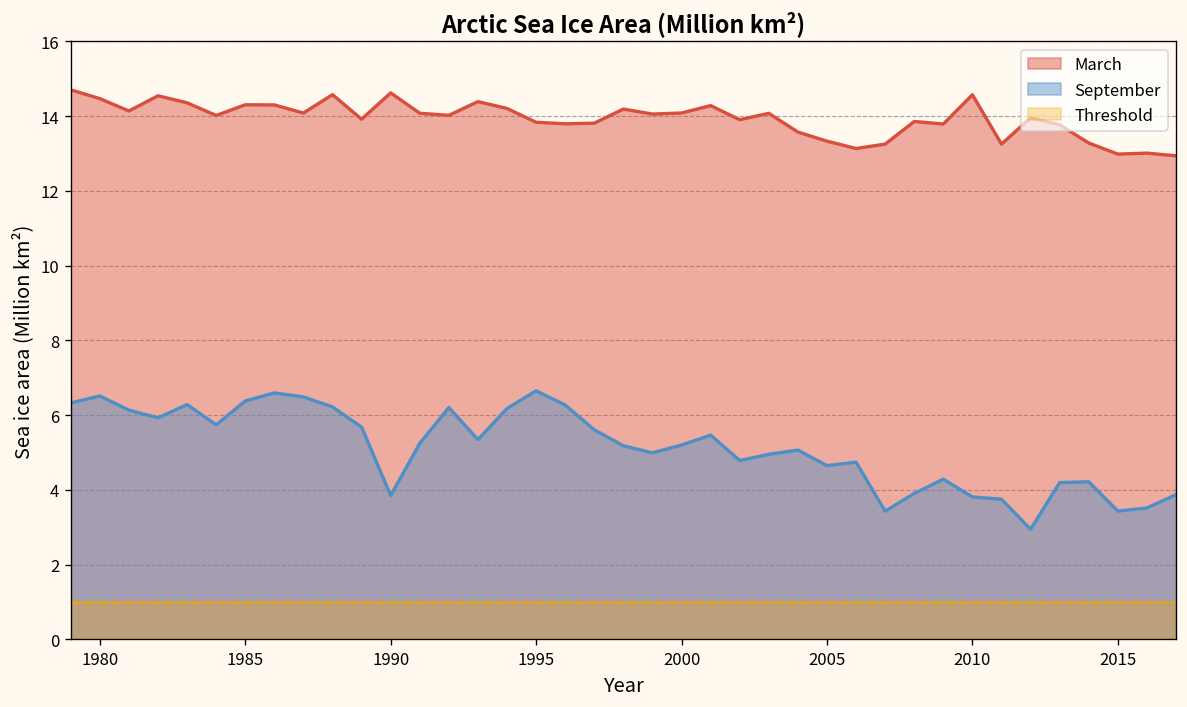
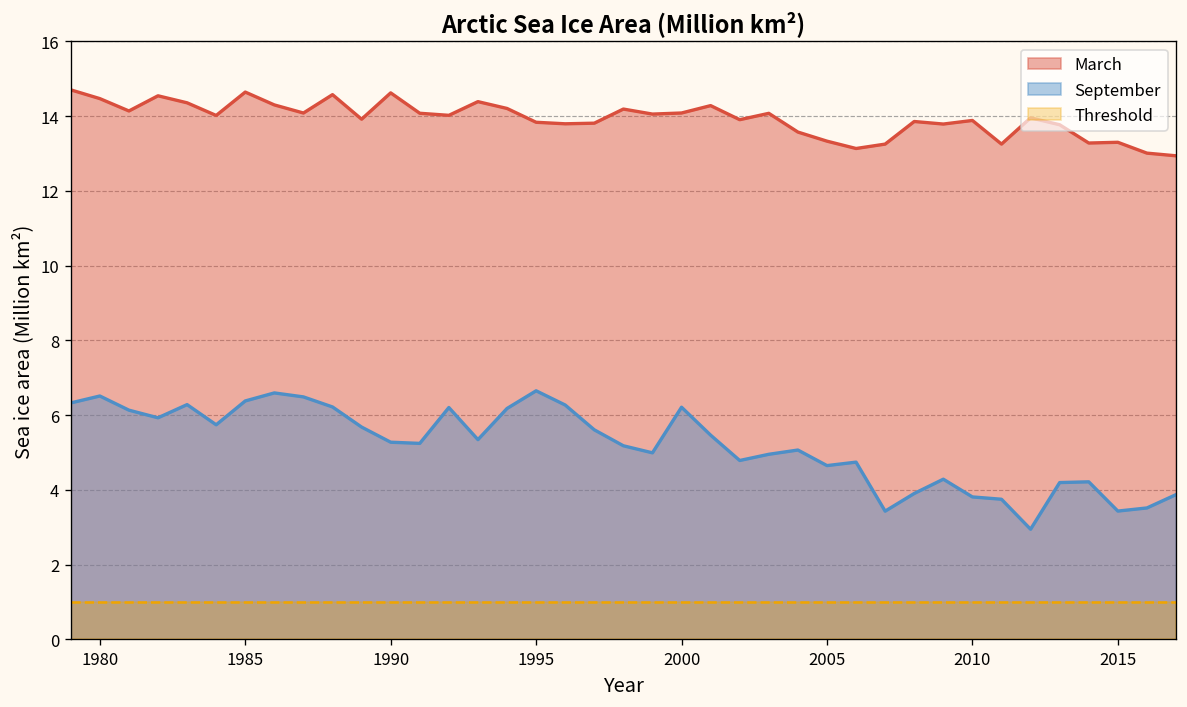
March, 1985: 14.3 -> 14.6
September, 1990: 3.8 -> 5.3
September, 2000: 5.2 -> 6.2
March, 2010: 14.6 -> 13.9
March, 2015: 13.0 -> 13.3
